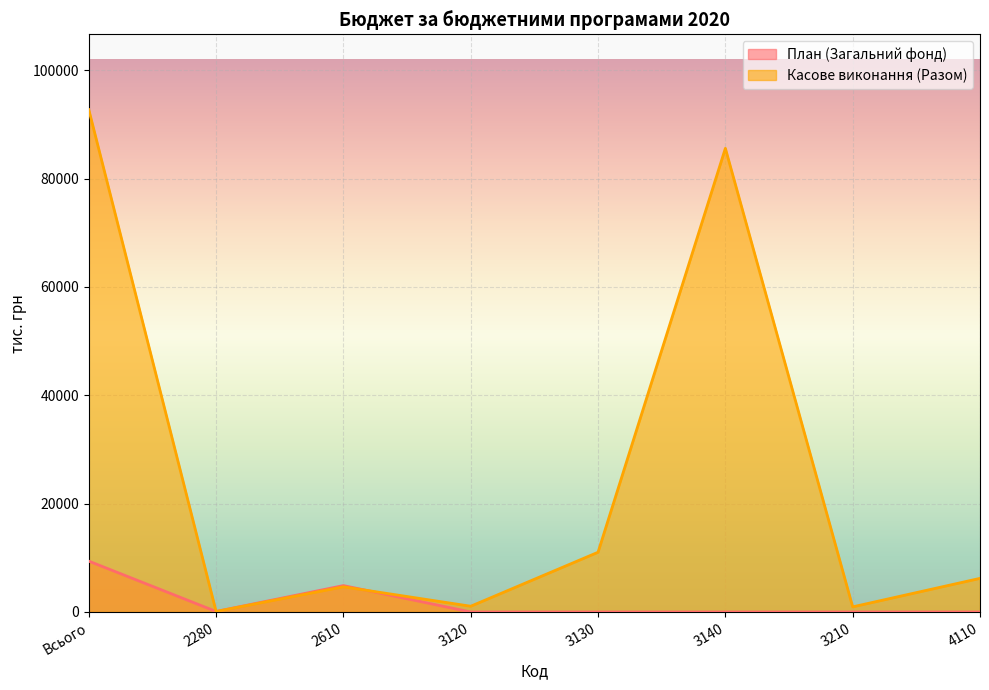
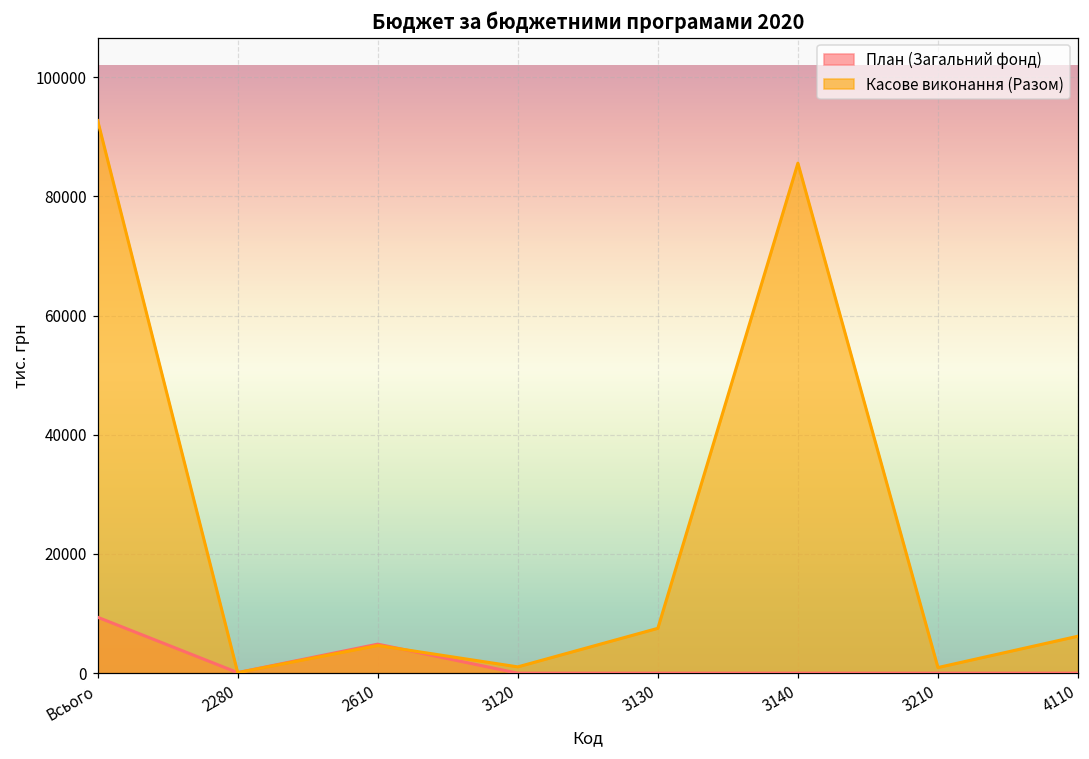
Касове виконання (Разом), 3130: 11000 -> 8000
